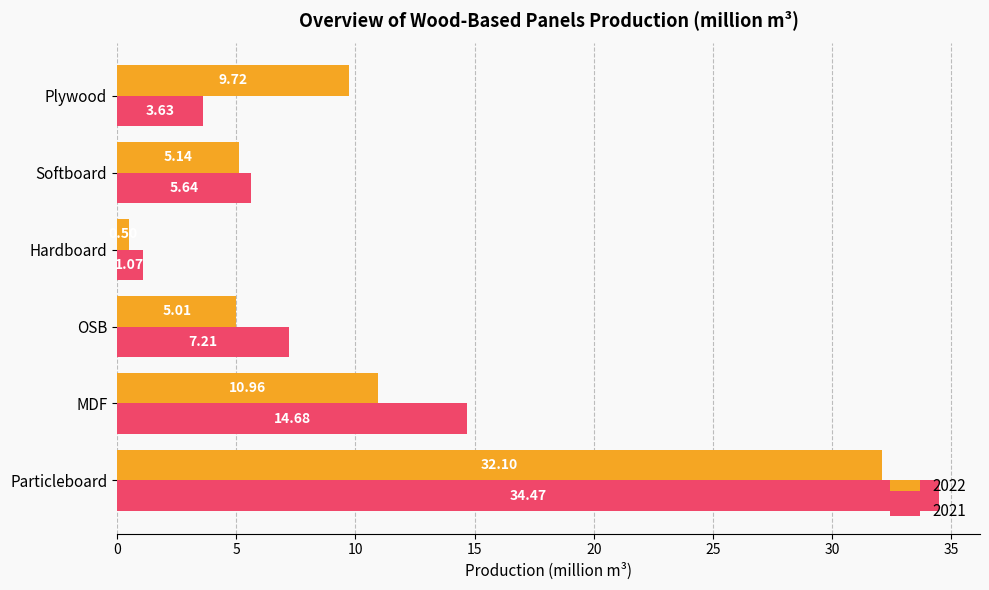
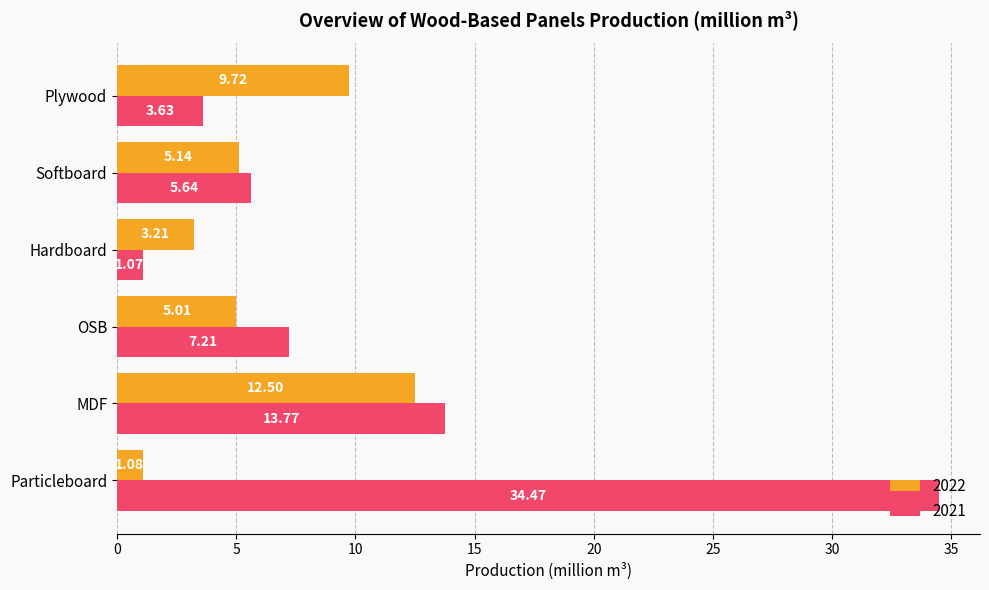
2022, Hardboard: 0.5 -> 3.2
2022, MDF: 10.96 -> 12.50
2021, MDF: 14.68 -> 13.77
2022, Particleboard: 32.10 -> 1.08
